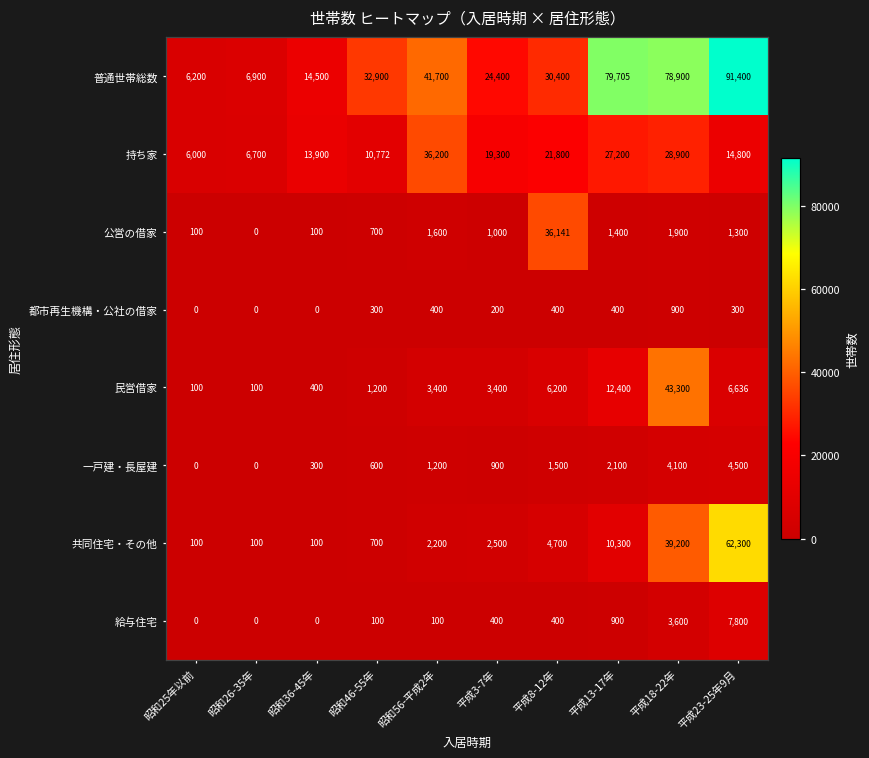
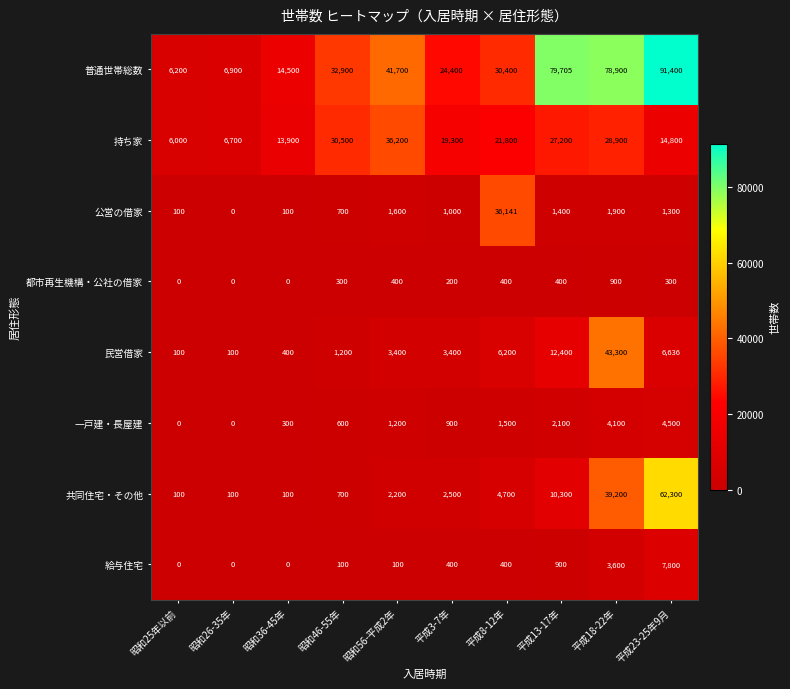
持ち家, 昭和46-55年: 10,772 -> 30,500
